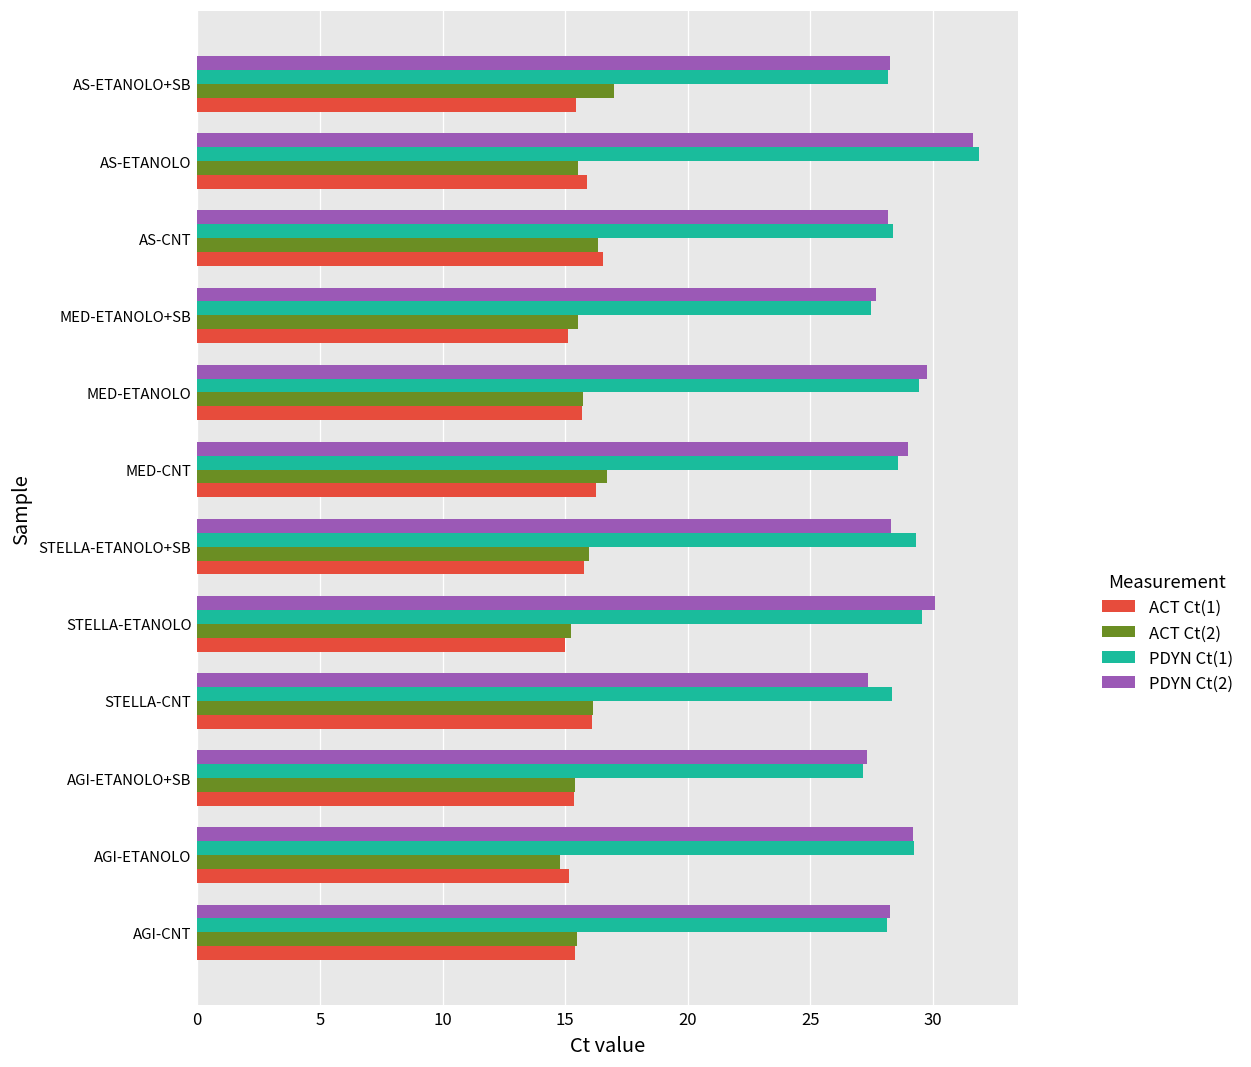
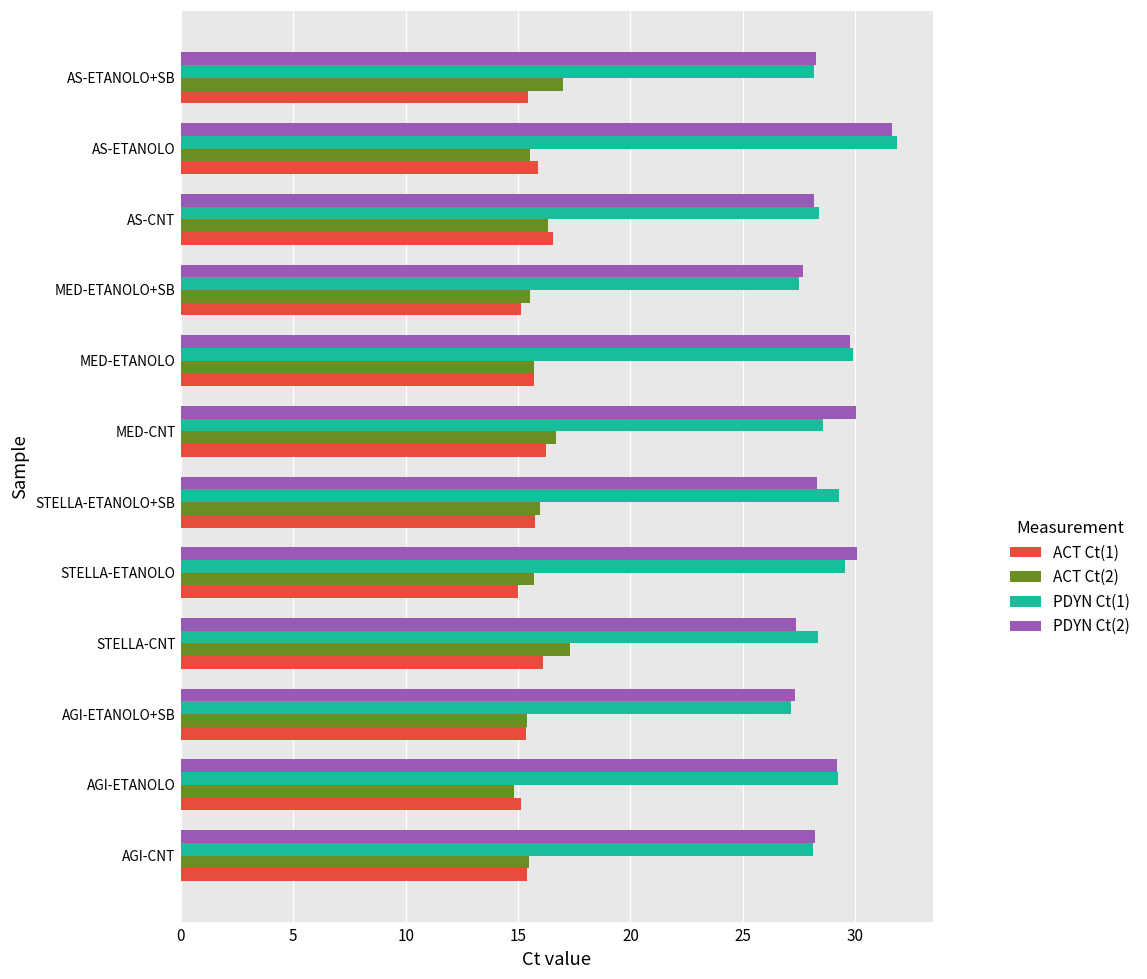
PDYN Ct(1), MED-ETANOLO: 29.5 -> 29.9
PDYN Ct(2), MED-CNT: 29.0 -> 30.0
ACT Ct(2), STELLA-ETANOLO: 15.2 -> 15.7
ACT Ct(2), STELLA-CNT: 16.2 -> 17.3
